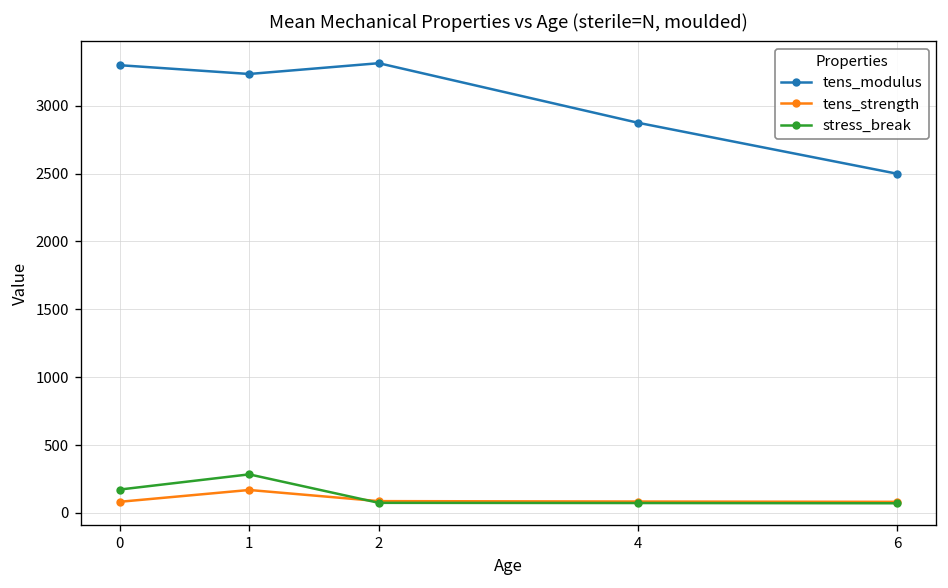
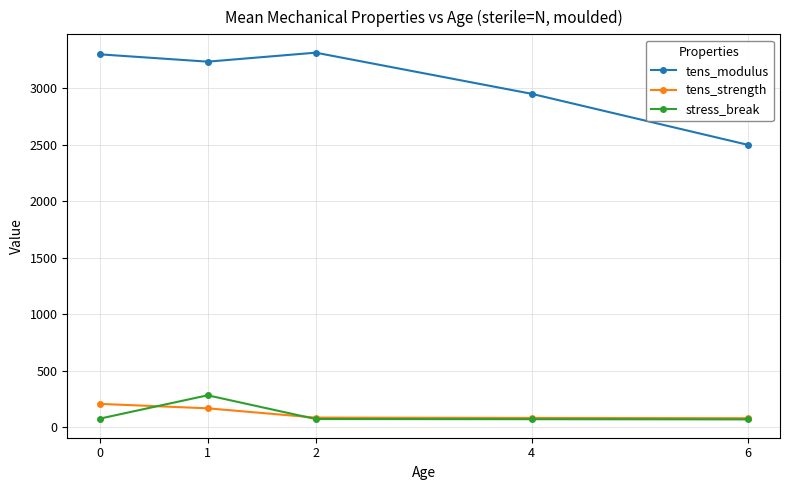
tens_strength, 0: 80 -> 210
stress_break, 0: 170 -> 80
tens_modulus, 4: 2870 -> 2950
